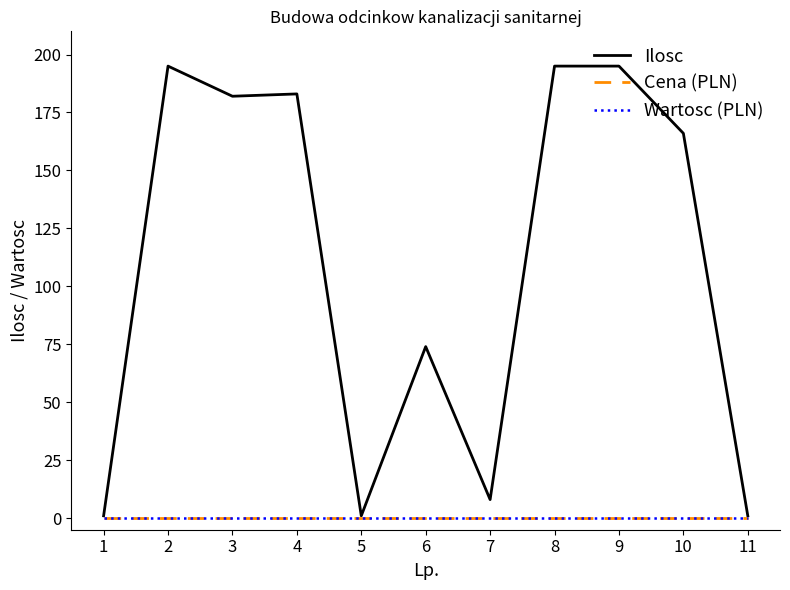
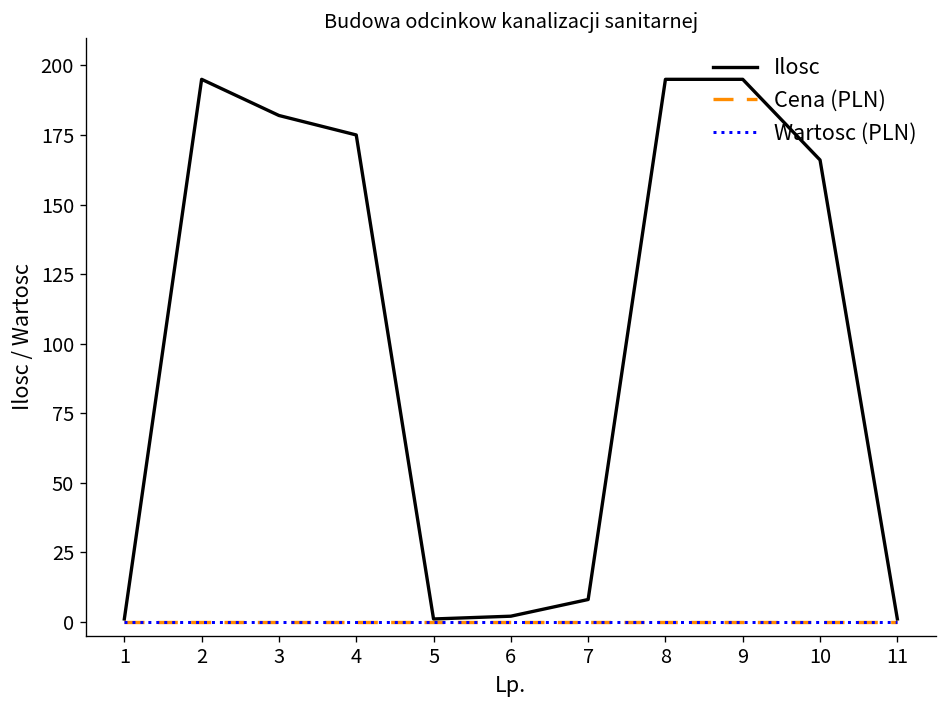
Ilosc, 4: 183 -> 175
Ilosc, 6: 74 -> 2
